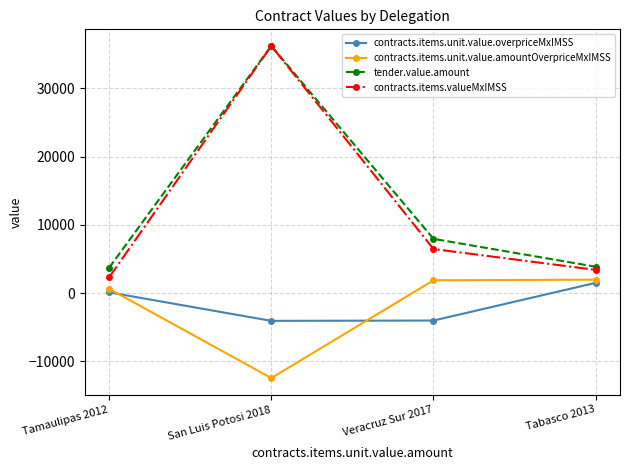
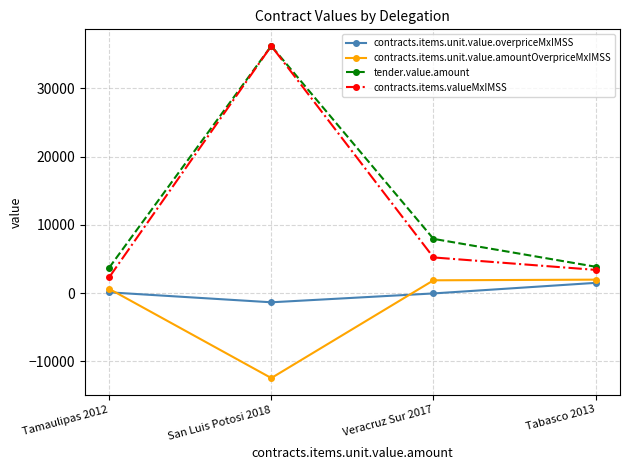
contracts.items.unit.value.overpriceMxIMSS, San Luis Potosi 2018: -4000 -> -1000
contracts.items.unit.value.overpriceMxIMSS, Veracruz Sur 2017: -4000 -> 0
contracts.items.valueMxIMSS, Veracruz Sur 2017: 6000 -> 5000
